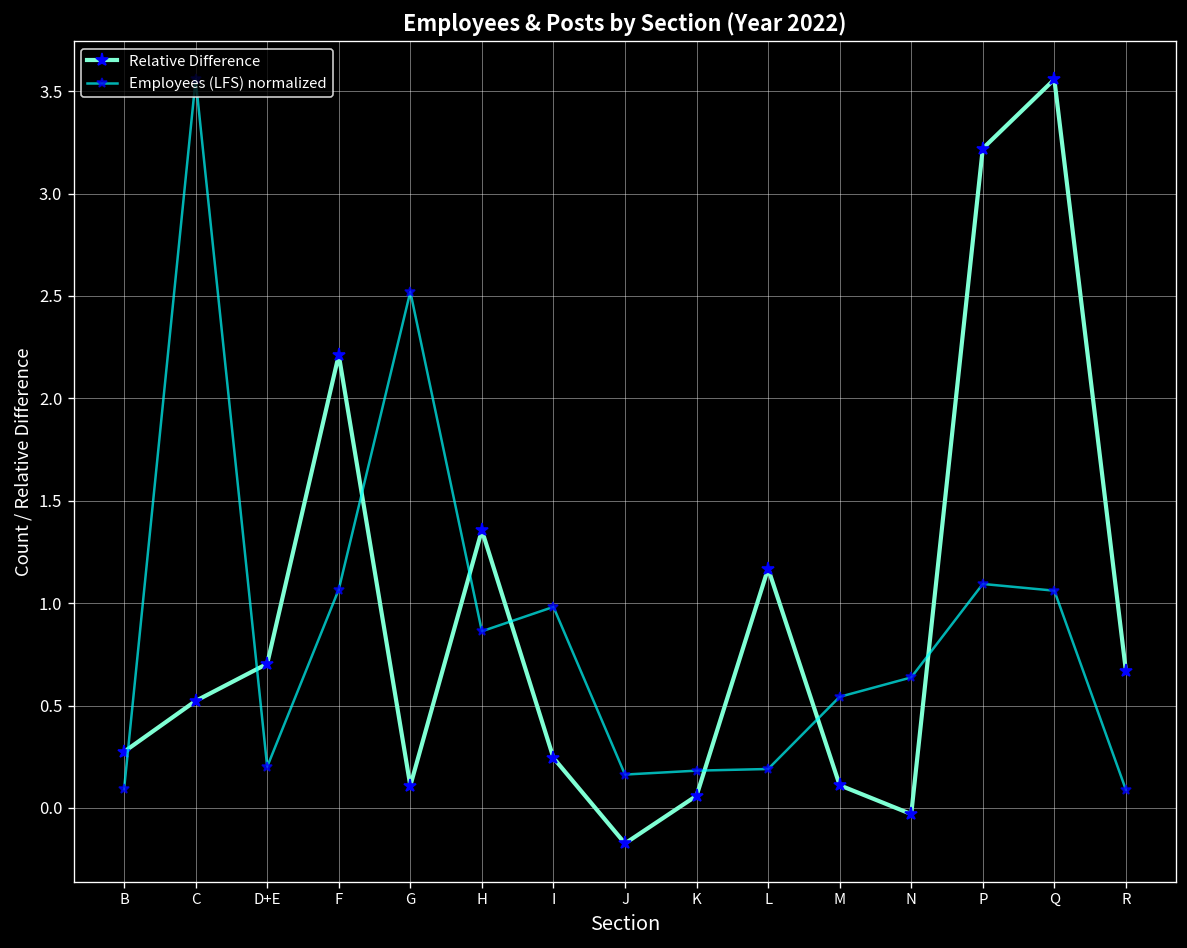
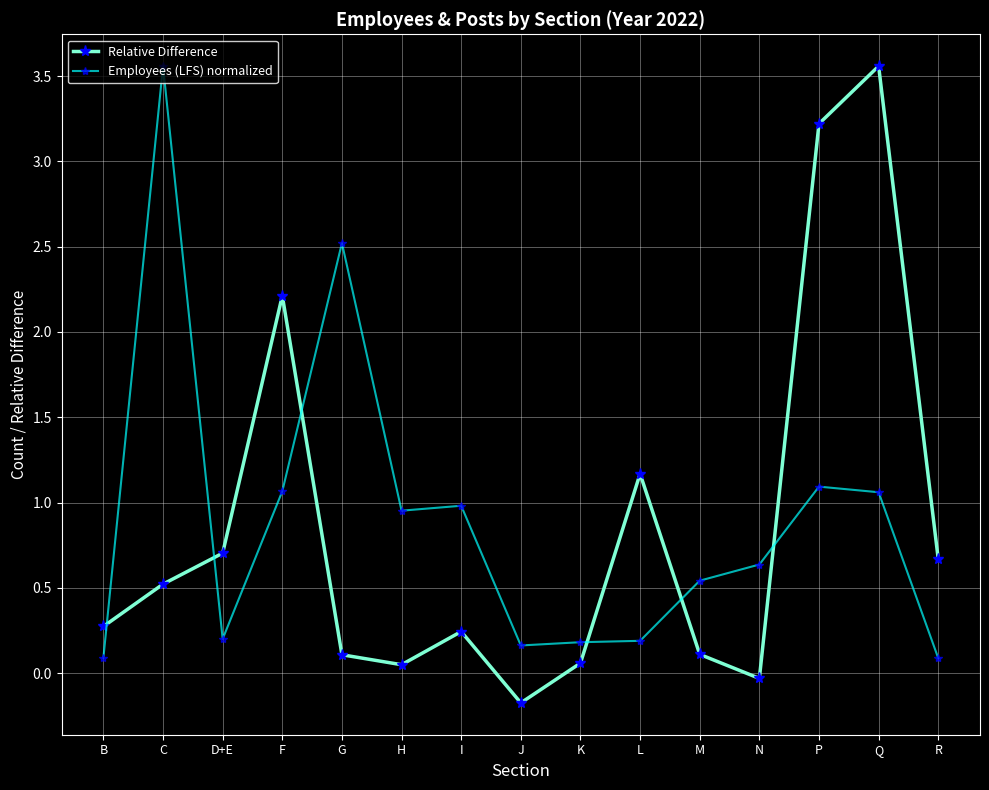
Relative Difference, H: 1.36 -> 0.05
Employees (LFS) normalized, H: 0.86 -> 0.95
